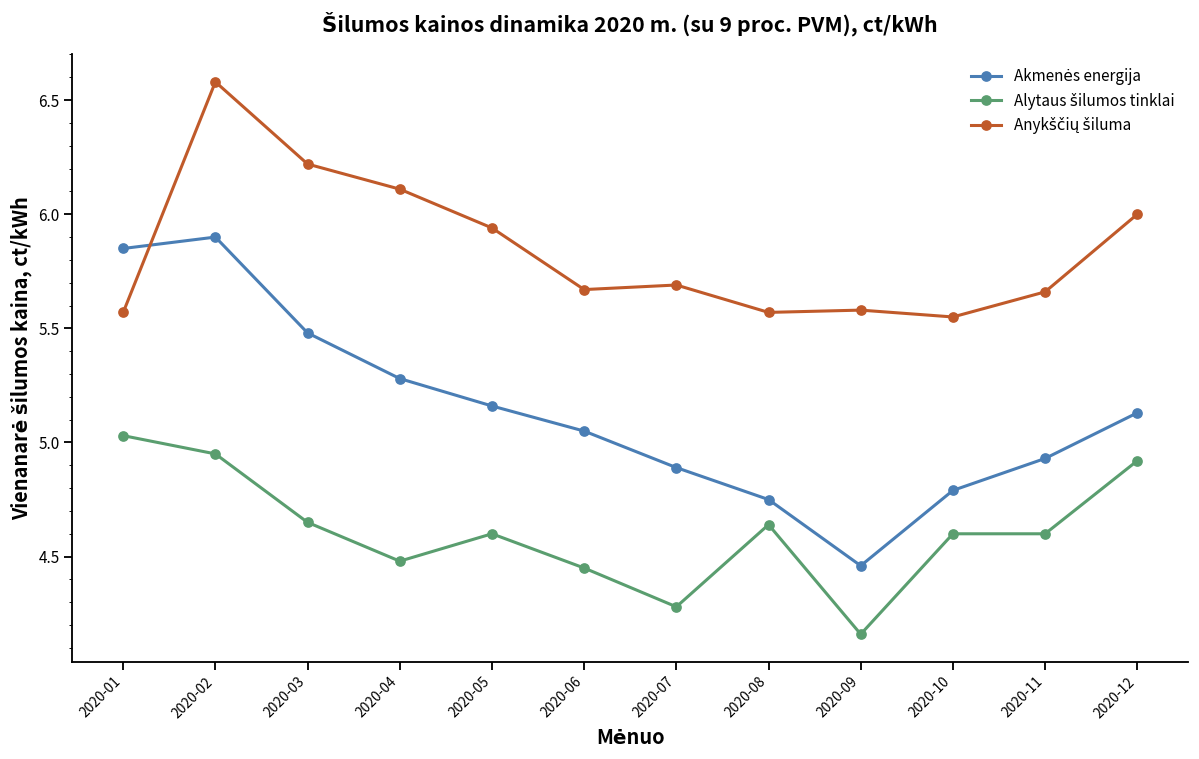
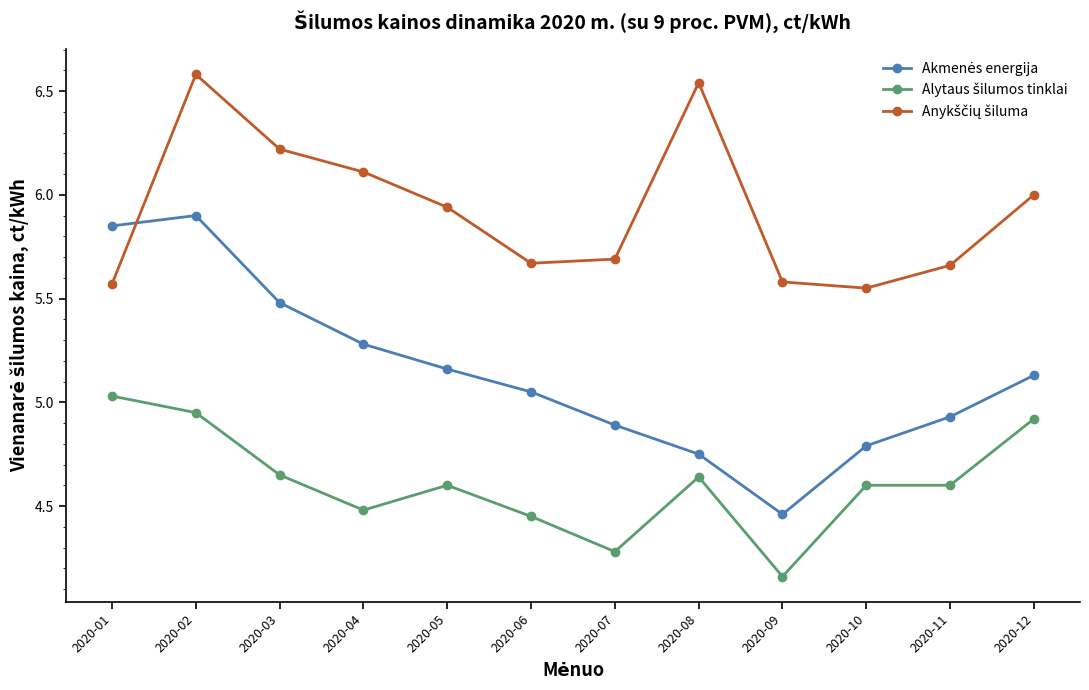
Anykščių šiluma, 2020-08: 5.57 -> 6.54
